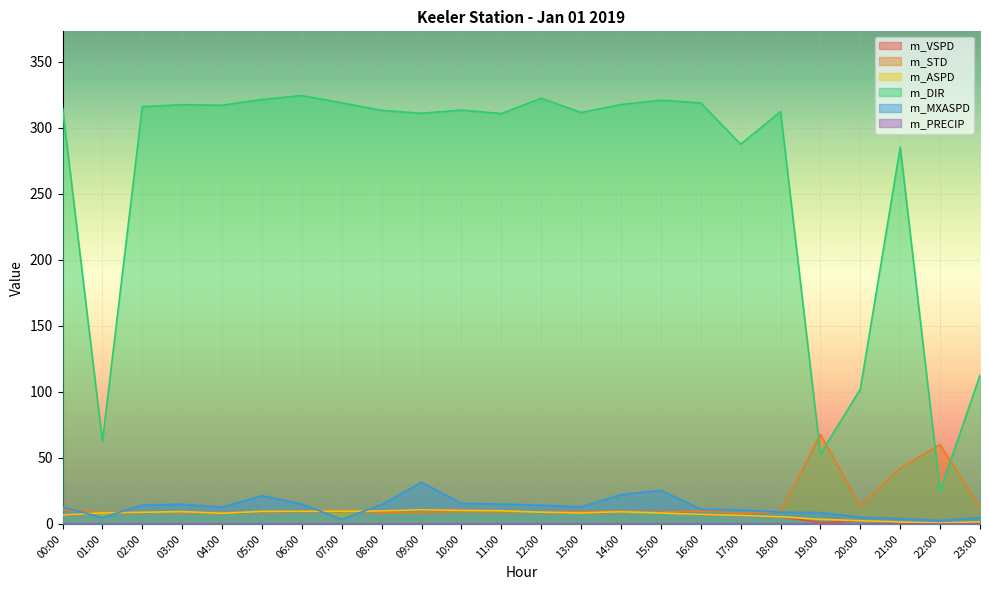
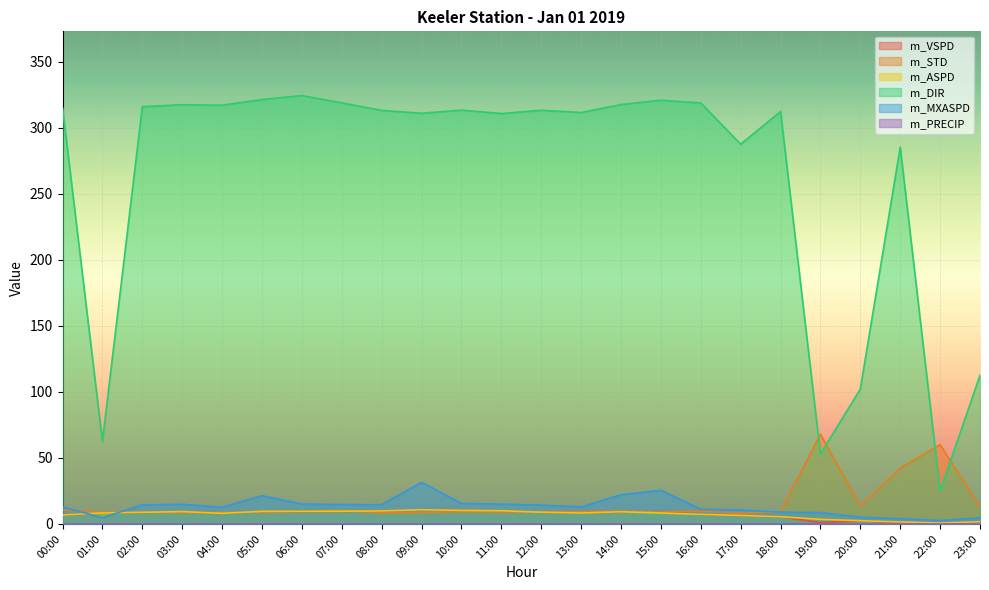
m_MXASPD, 07:00: 4 -> 15
m_DIR, 12:00: 322 -> 313
